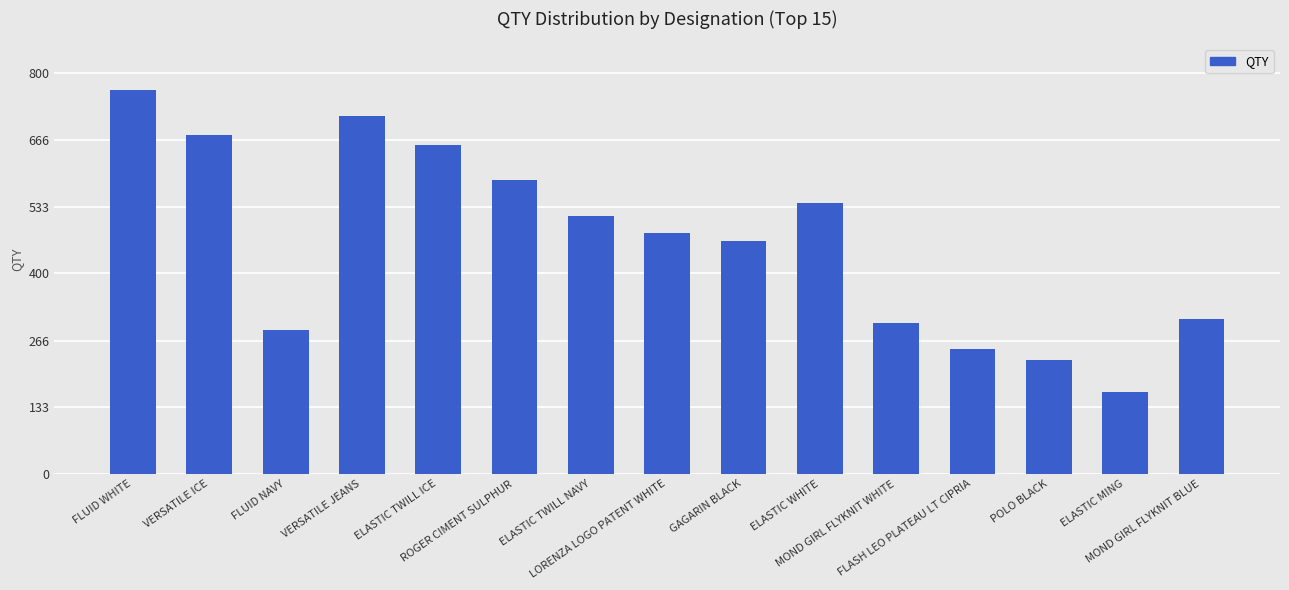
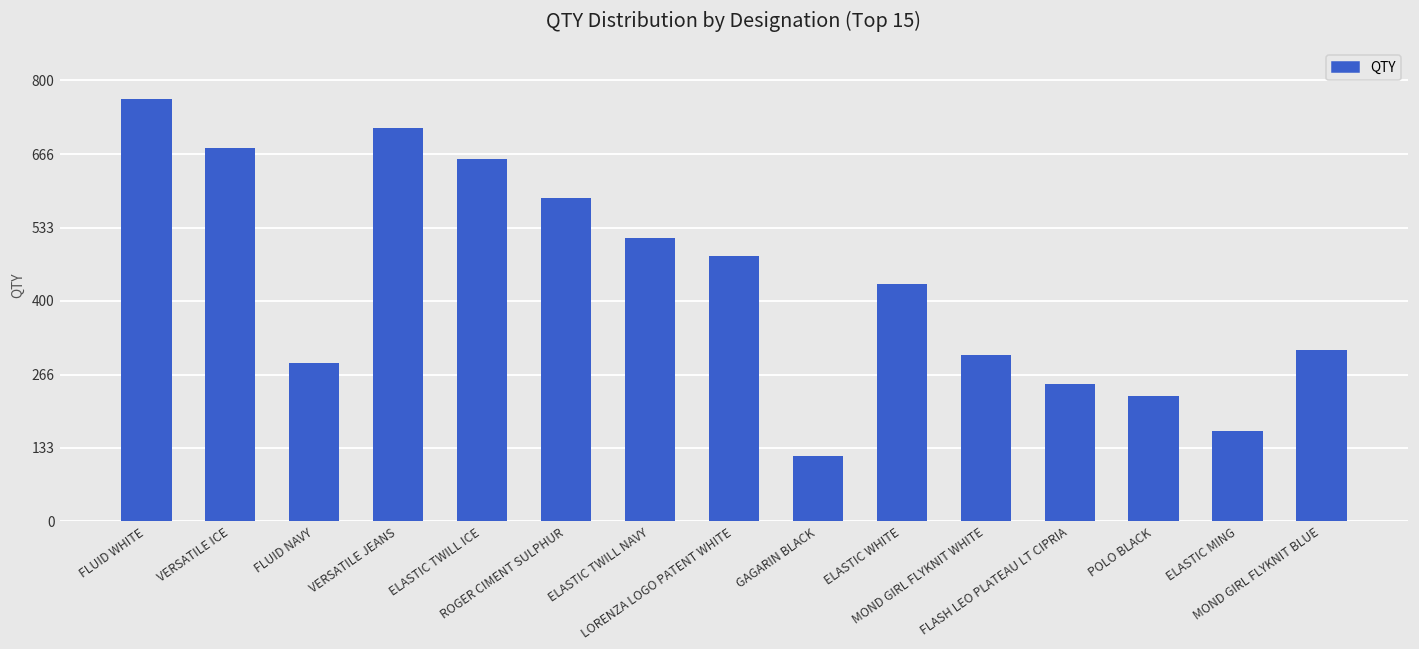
GAGARIN BLACK: 470 -> 120
ELASTIC WHITE: 540 -> 430
